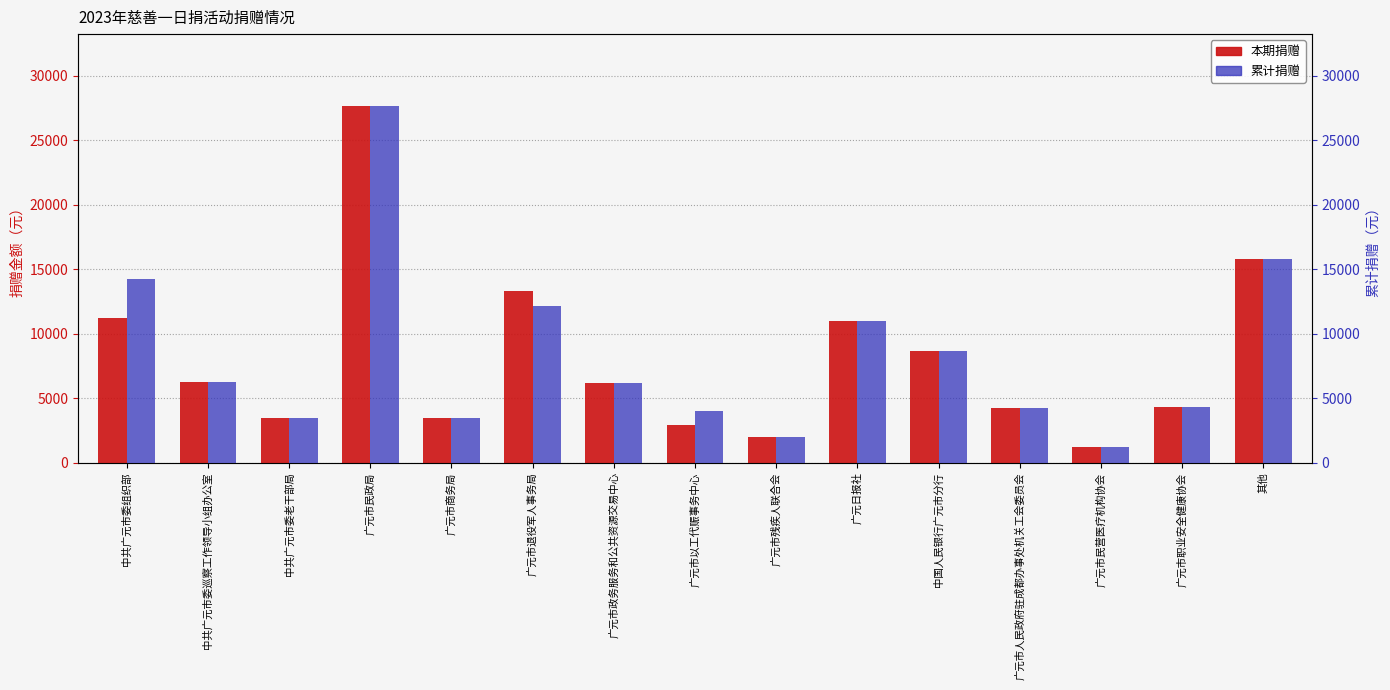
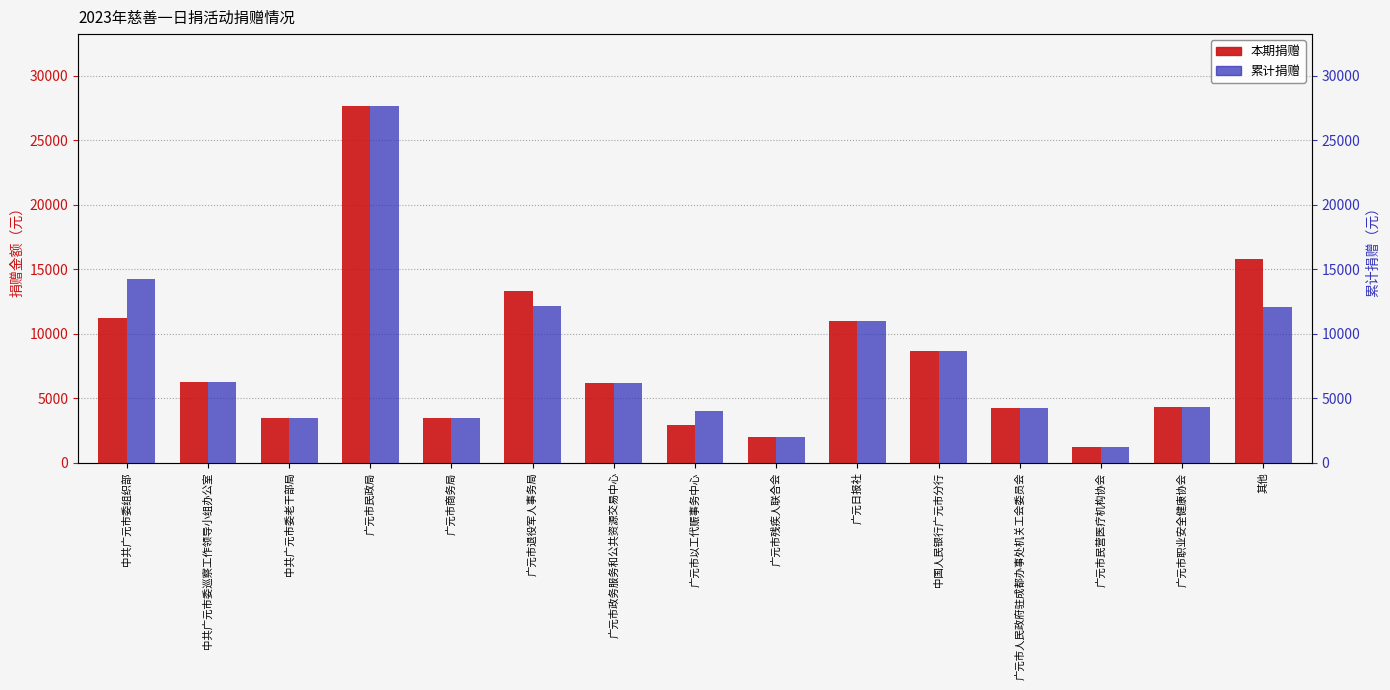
累计捐赠, 其他: 15800 -> 12100
